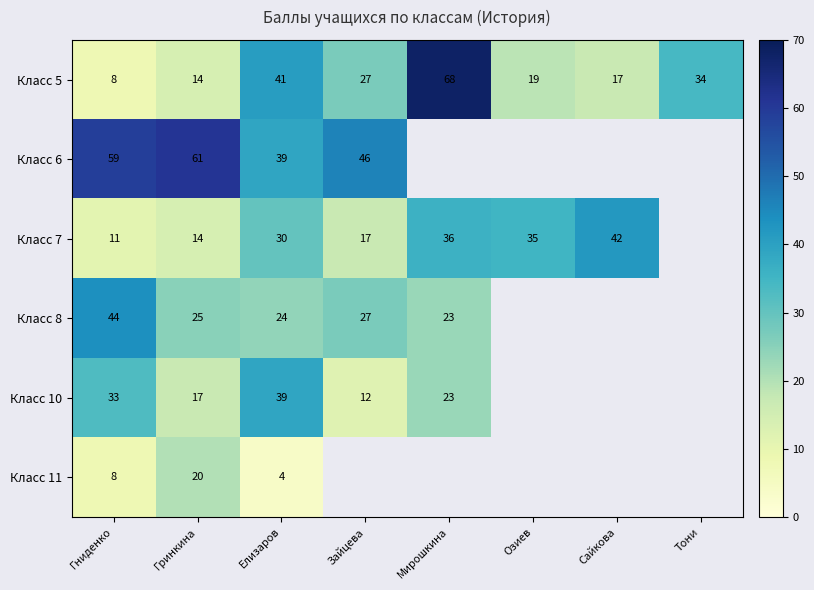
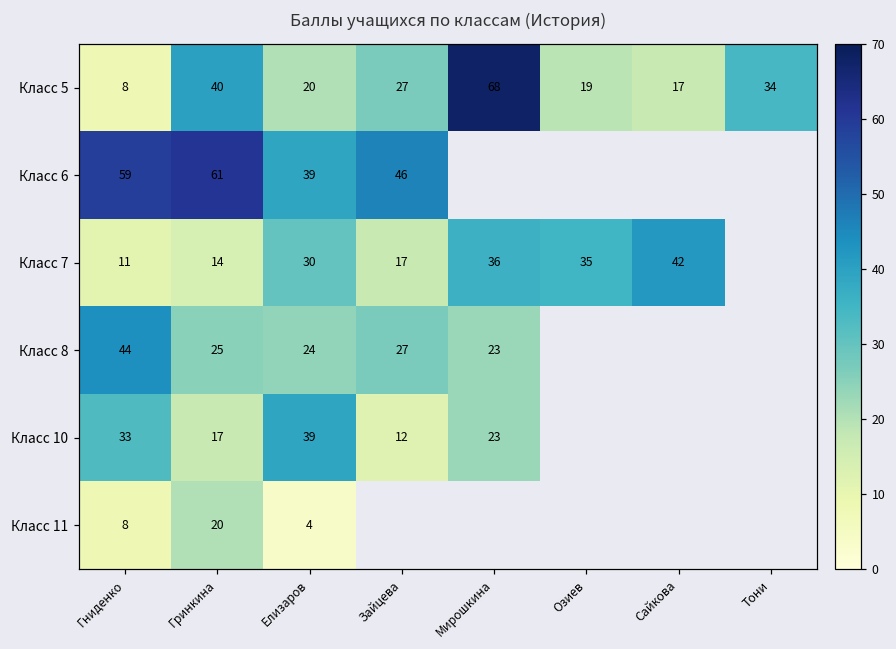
Класс 5, Гринкина: 14 -> 40
Класс 5, Елизаров: 41 -> 20
